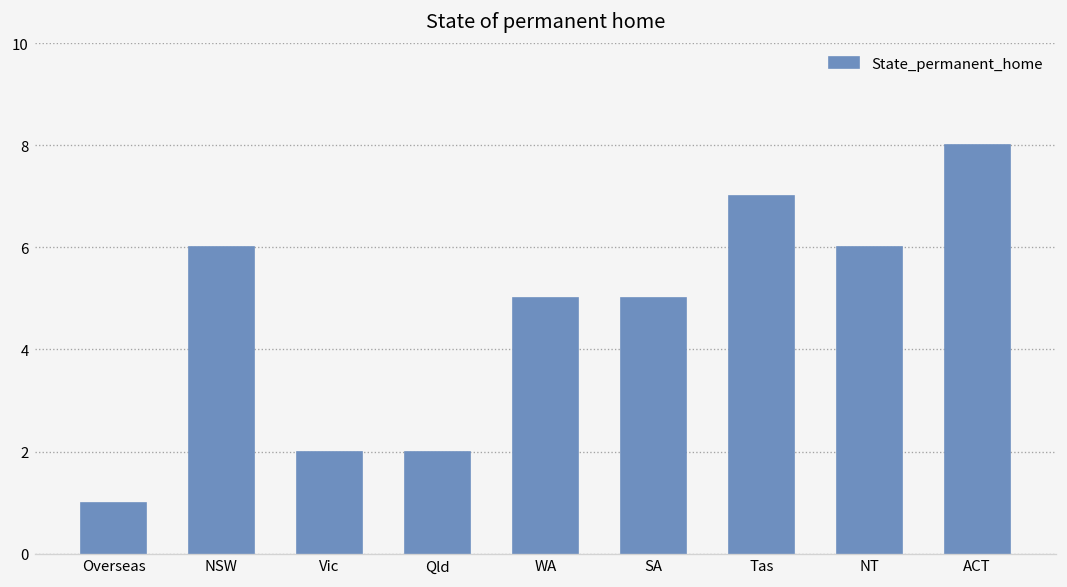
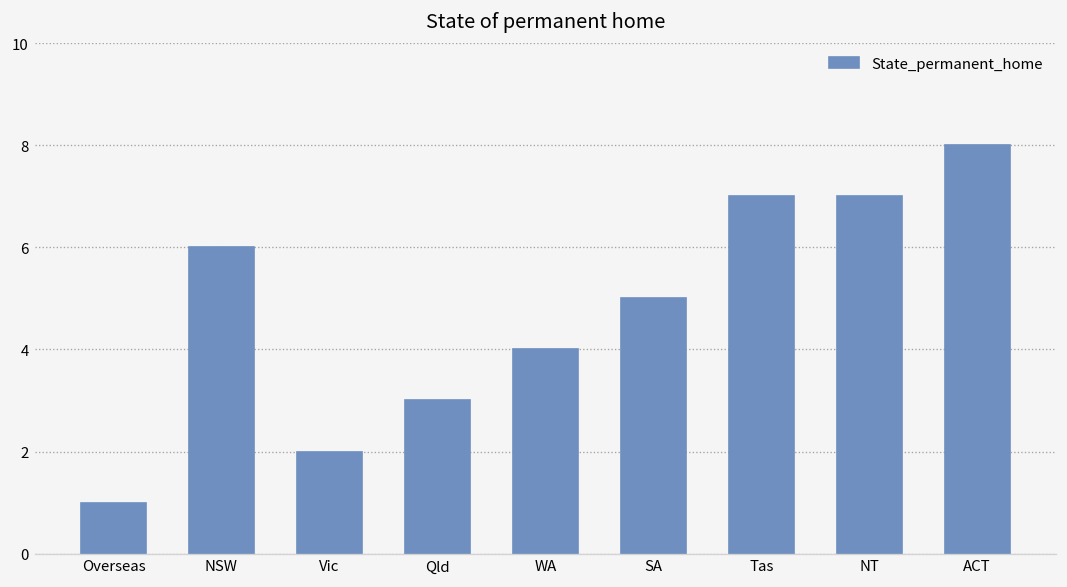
Qld: 2 -> 3
WA: 5 -> 4
NT: 6 -> 7
